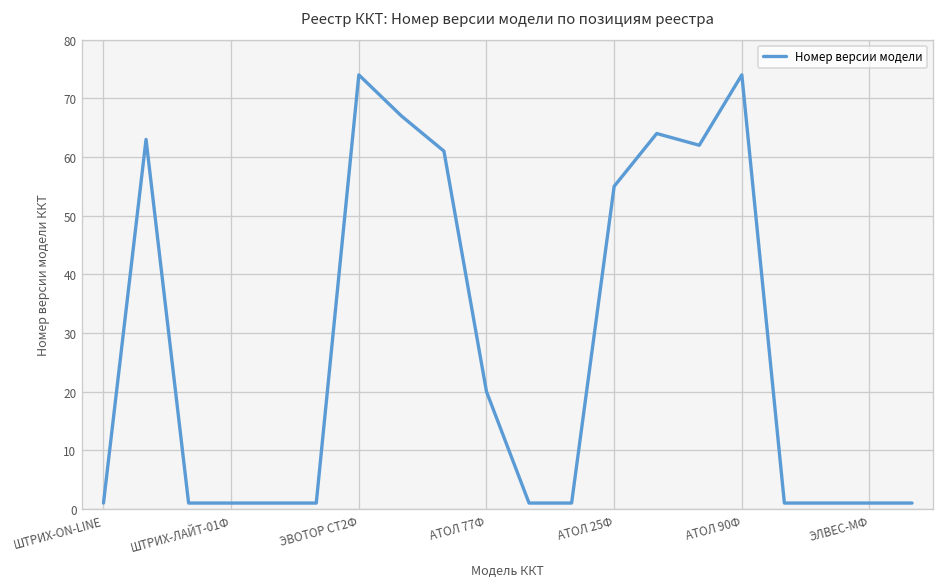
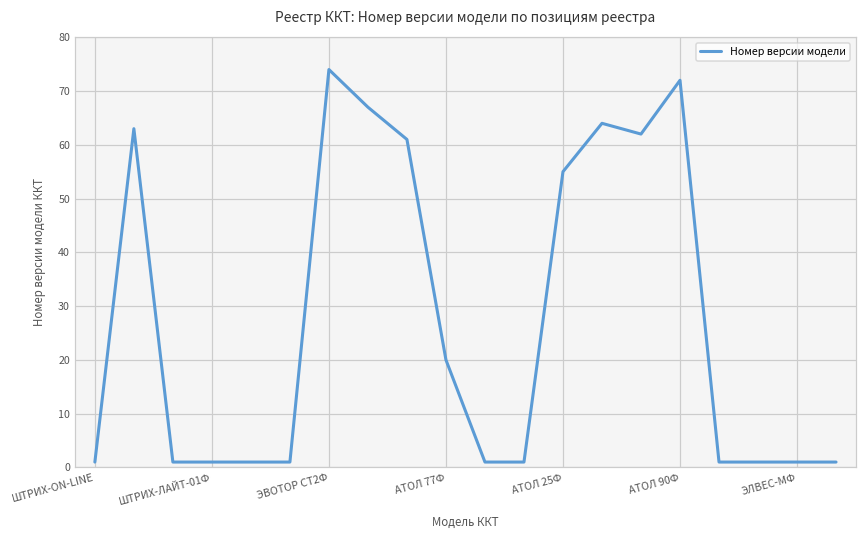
АТОЛ 90Ф: 74 -> 72
